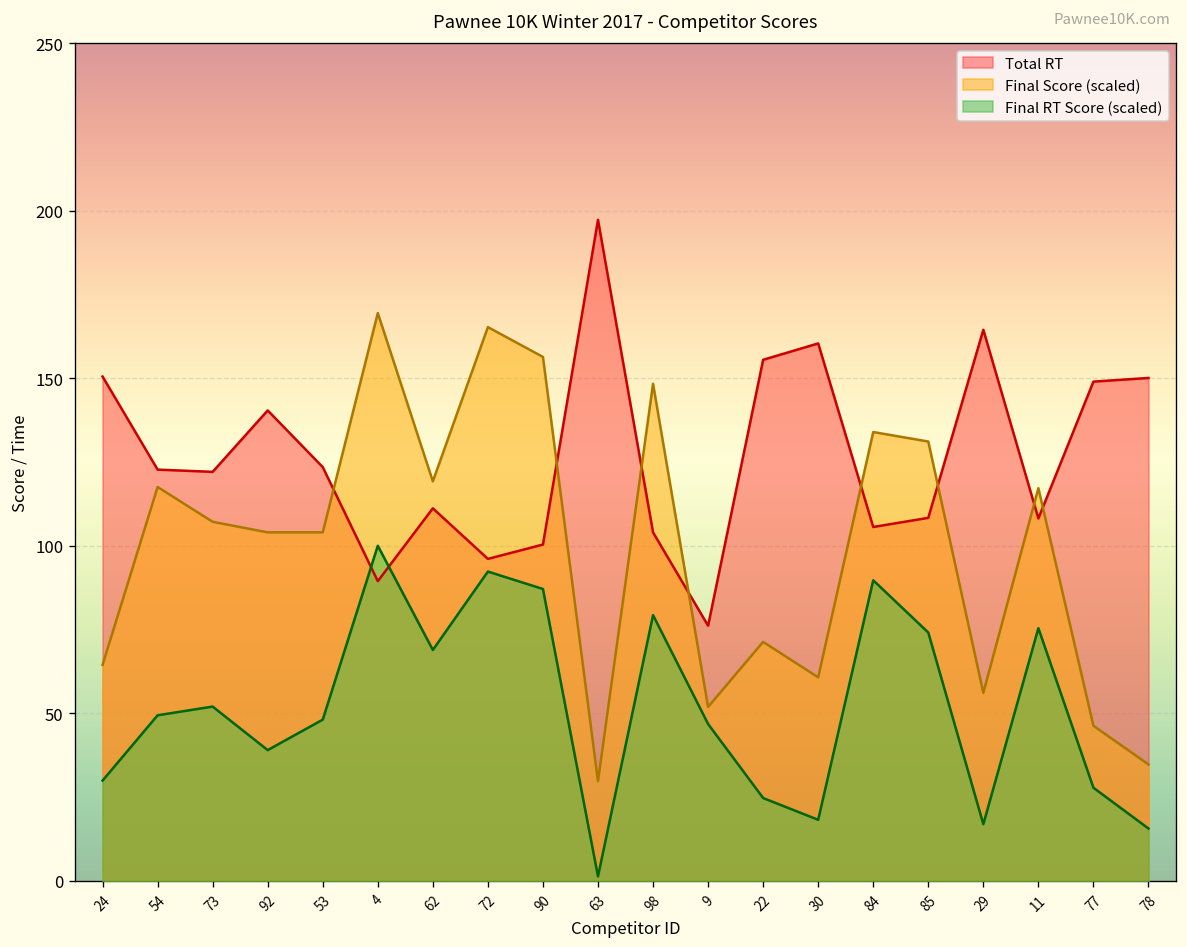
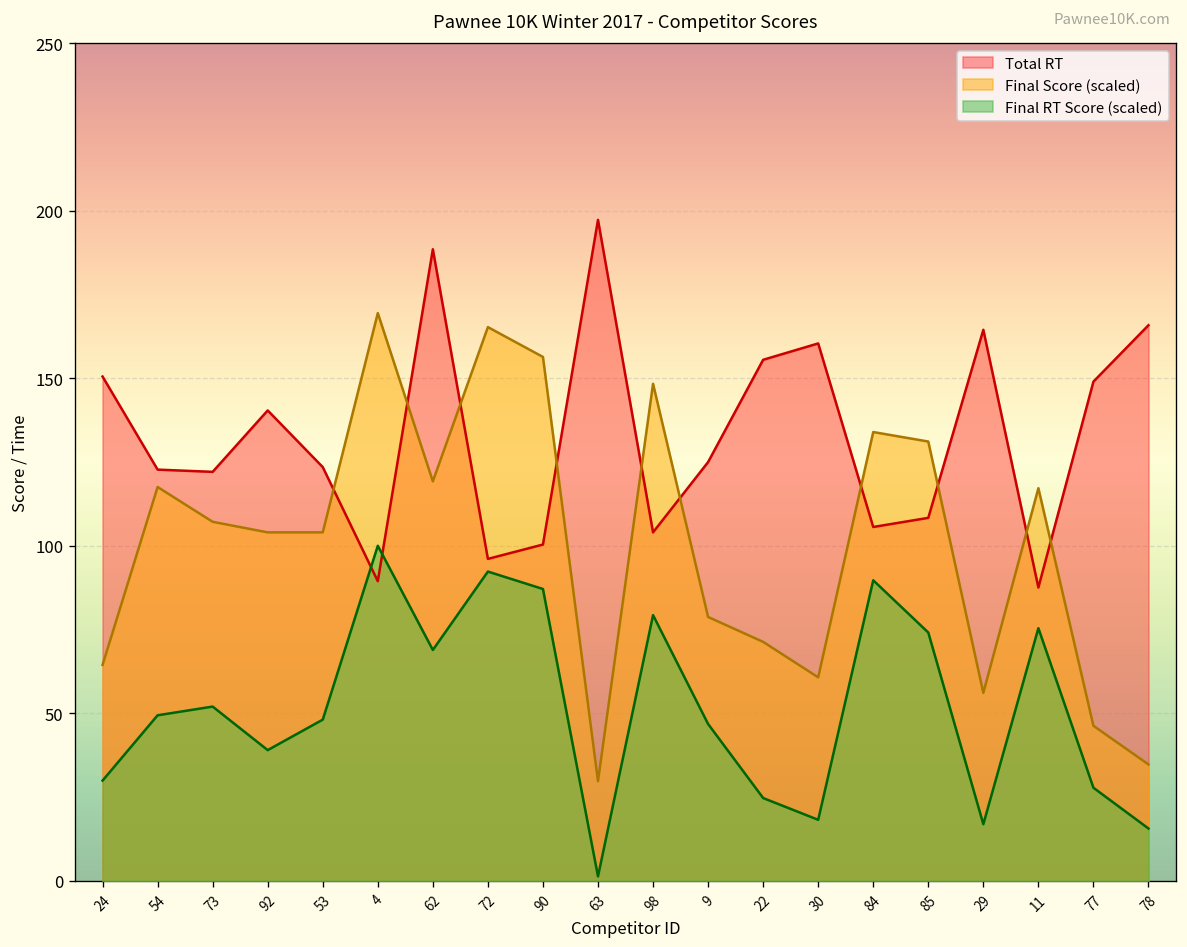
Total RT, 62: 111 -> 189
Total RT, 9: 76 -> 125
Final Score (scaled), 9: 52 -> 79
Total RT, 11: 108 -> 88
Total RT, 78: 150 -> 166
